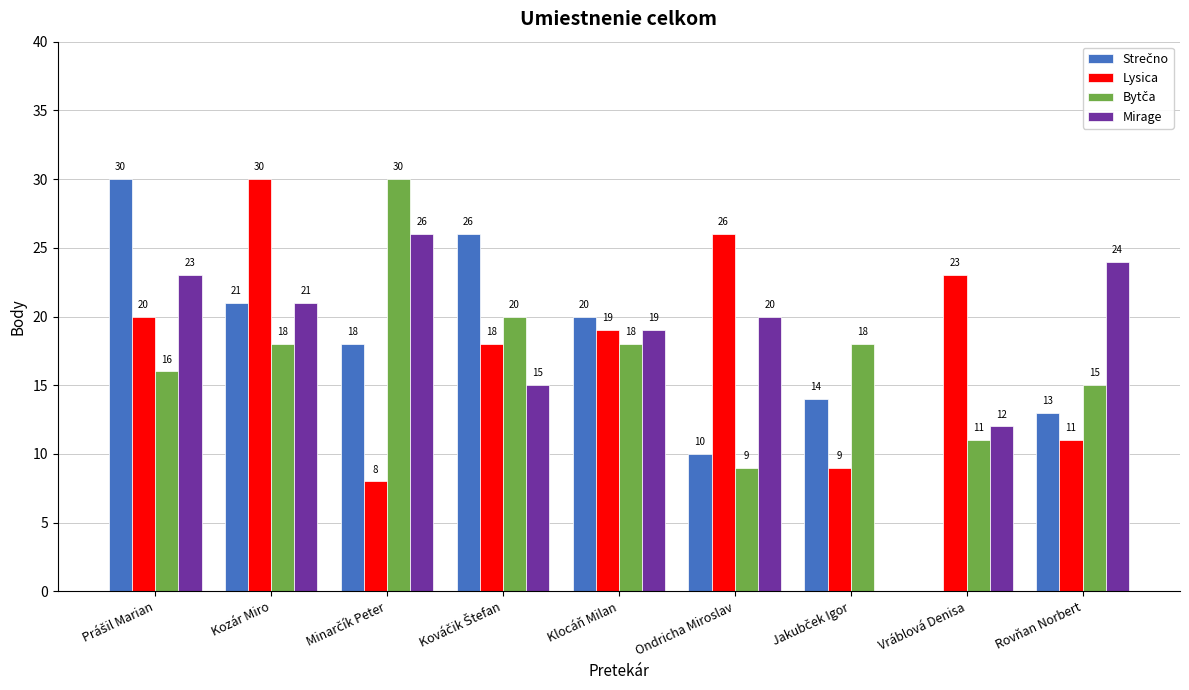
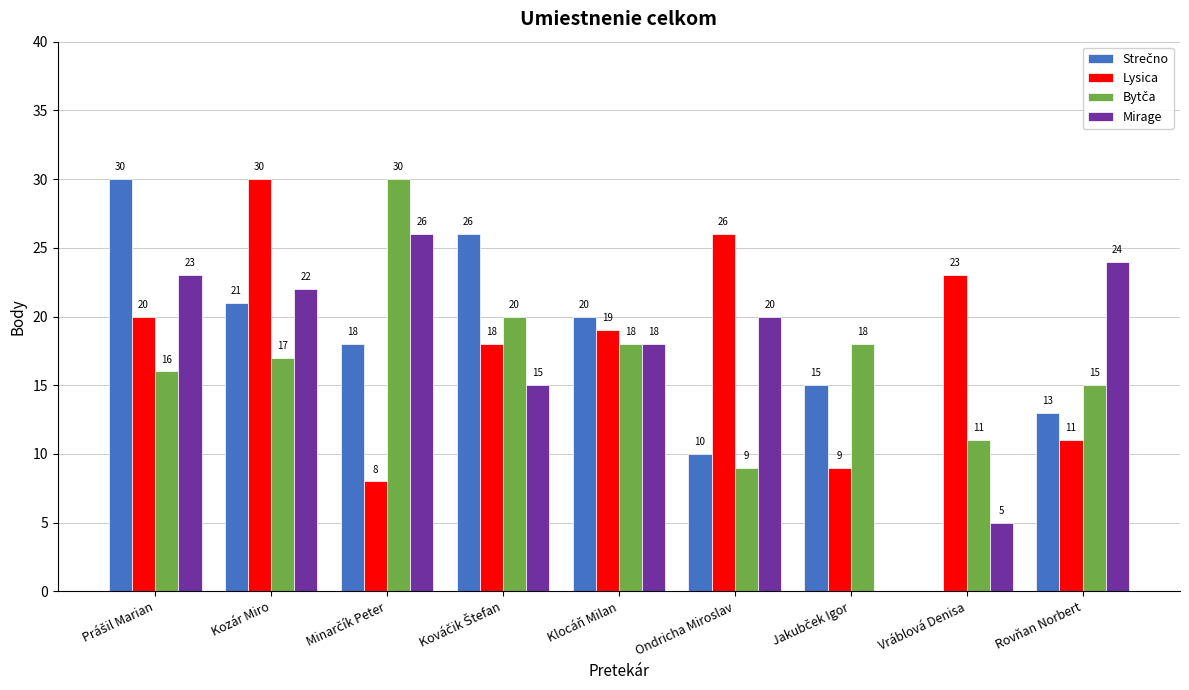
Bytča, Kozár Miro: 18 -> 17
Mirage, Kozár Miro: 21 -> 22
Mirage, Klocáň Milan: 19 -> 18
Strečno, Jakubček Igor: 14 -> 15
Mirage, Vráblová Denisa: 12 -> 5
